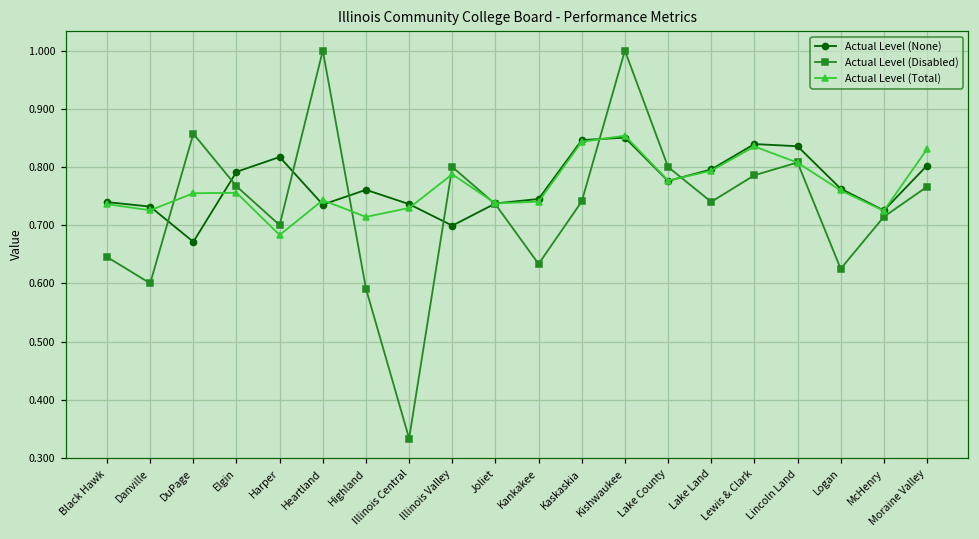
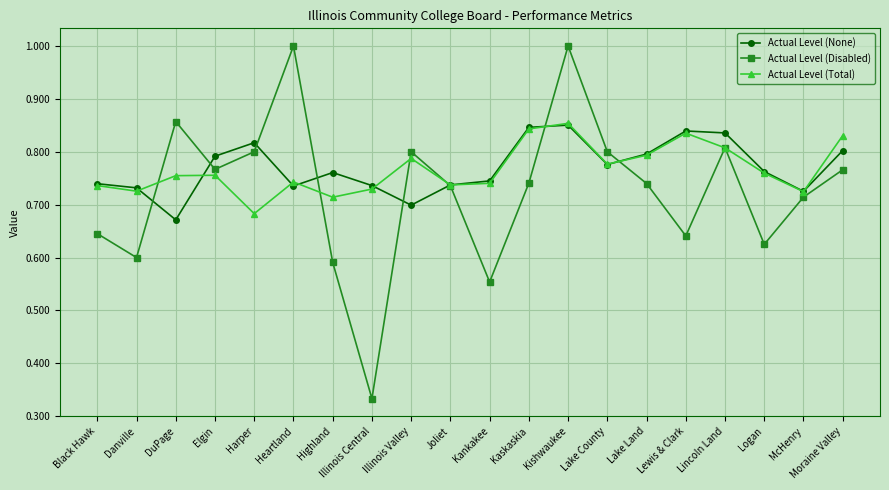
Actual Level (Disabled), Harper: 0.7 -> 0.8
Actual Level (Disabled), Kankakee: 0.63 -> 0.55
Actual Level (Disabled), Lewis & Clark: 0.79 -> 0.64
